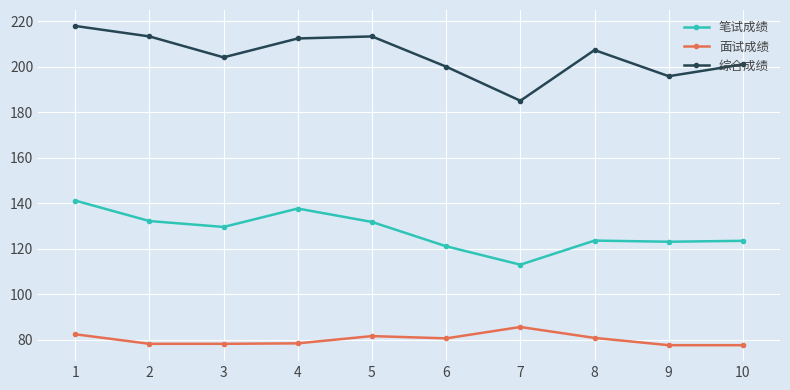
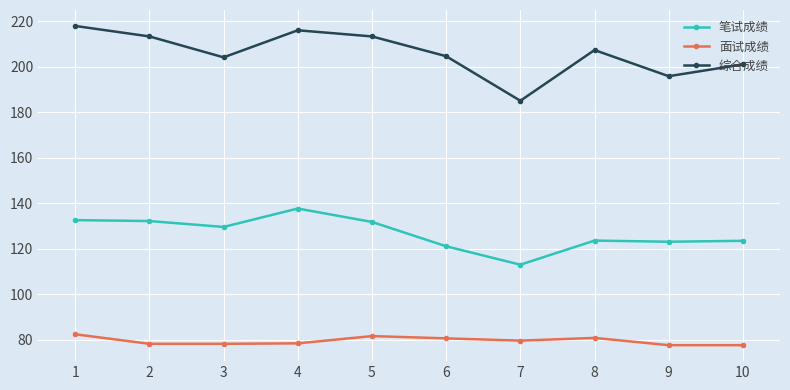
笔试成绩, 1: 141 -> 133
综合成绩, 4: 213 -> 216
综合成绩, 6: 200 -> 205
面试成绩, 7: 86 -> 80
